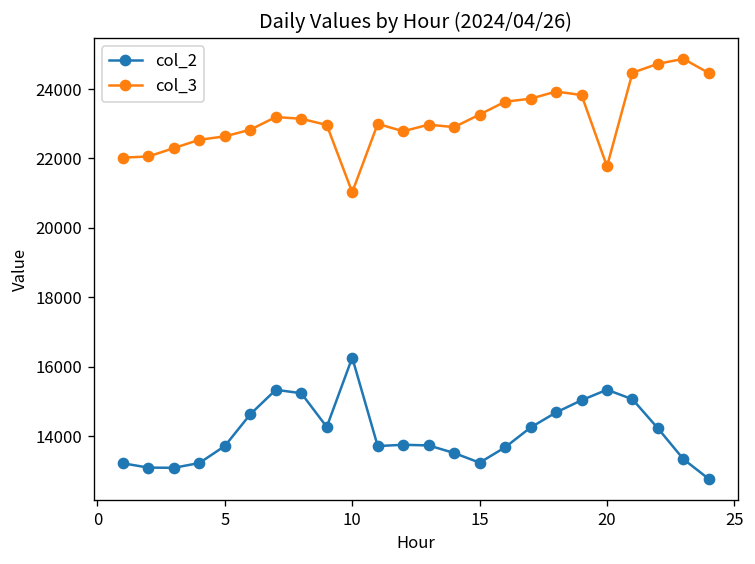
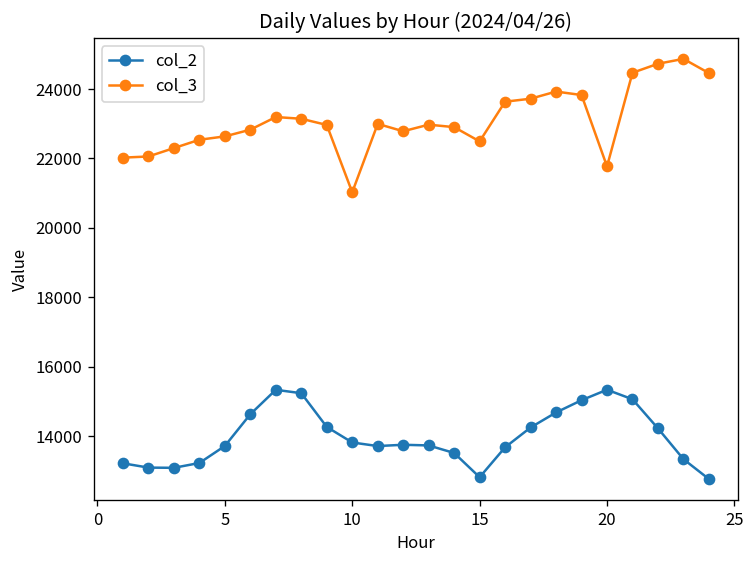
col_2, 10: 16300 -> 13800
col_2, 15: 13200 -> 12800
col_3, 15: 23300 -> 22500
